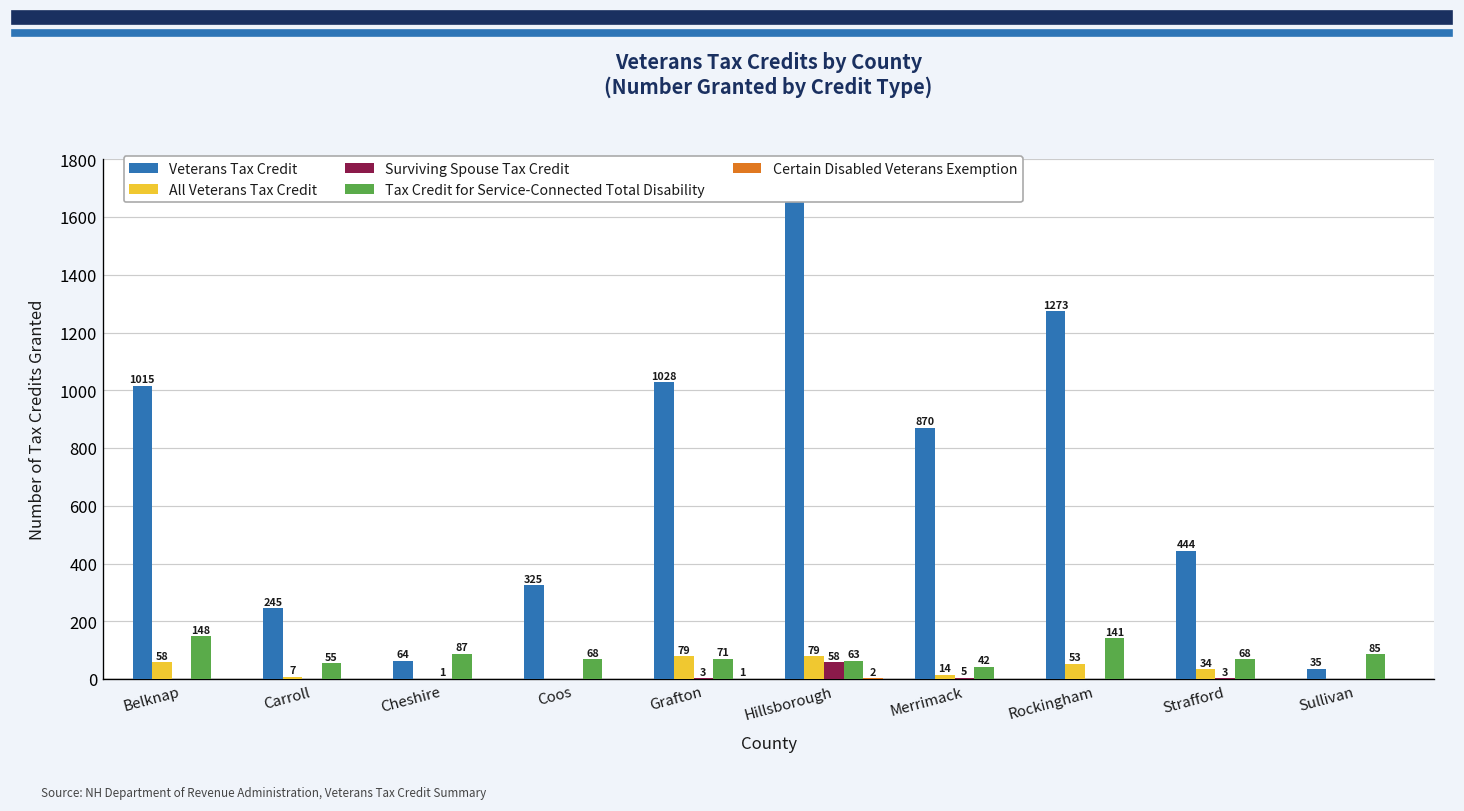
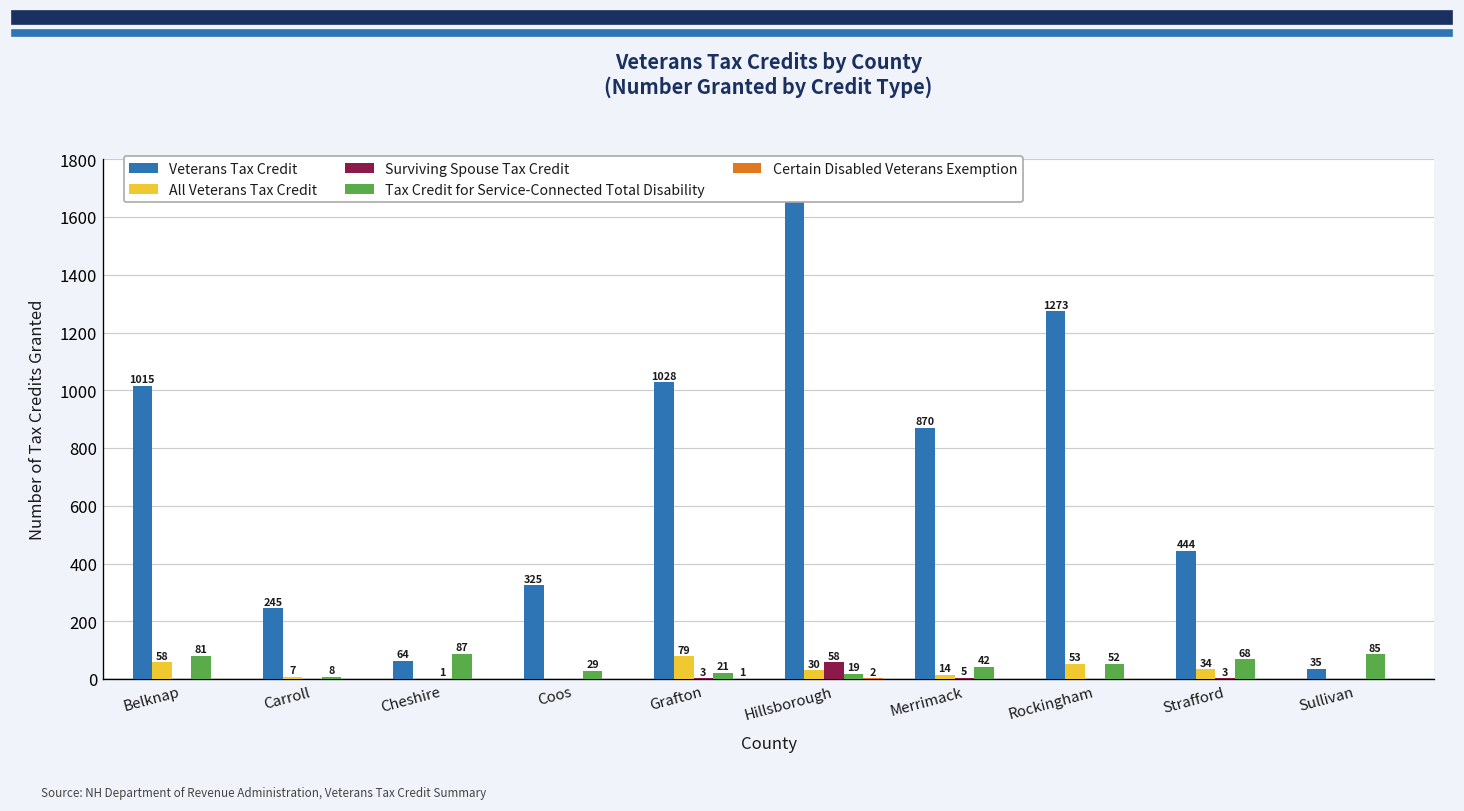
Tax Credit for Service-Connected Total Disability, Belknap: 148 -> 81
Tax Credit for Service-Connected Total Disability, Carroll: 55 -> 8
Tax Credit for Service-Connected Total Disability, Coos: 68 -> 29
Tax Credit for Service-Connected Total Disability, Grafton: 71 -> 21
All Veterans Tax Credit, Hillsborough: 79 -> 30
Tax Credit for Service-Connected Total Disability, Hillsborough: 63 -> 19
Tax Credit for Service-Connected Total Disability, Rockingham: 141 -> 52
